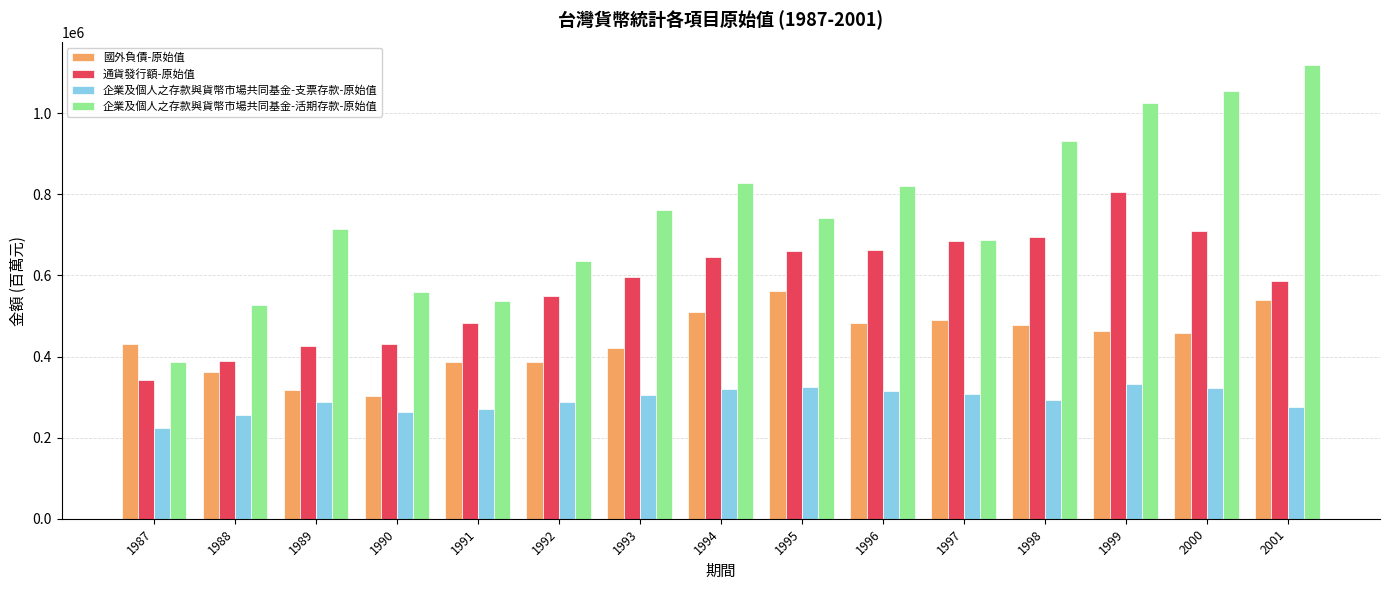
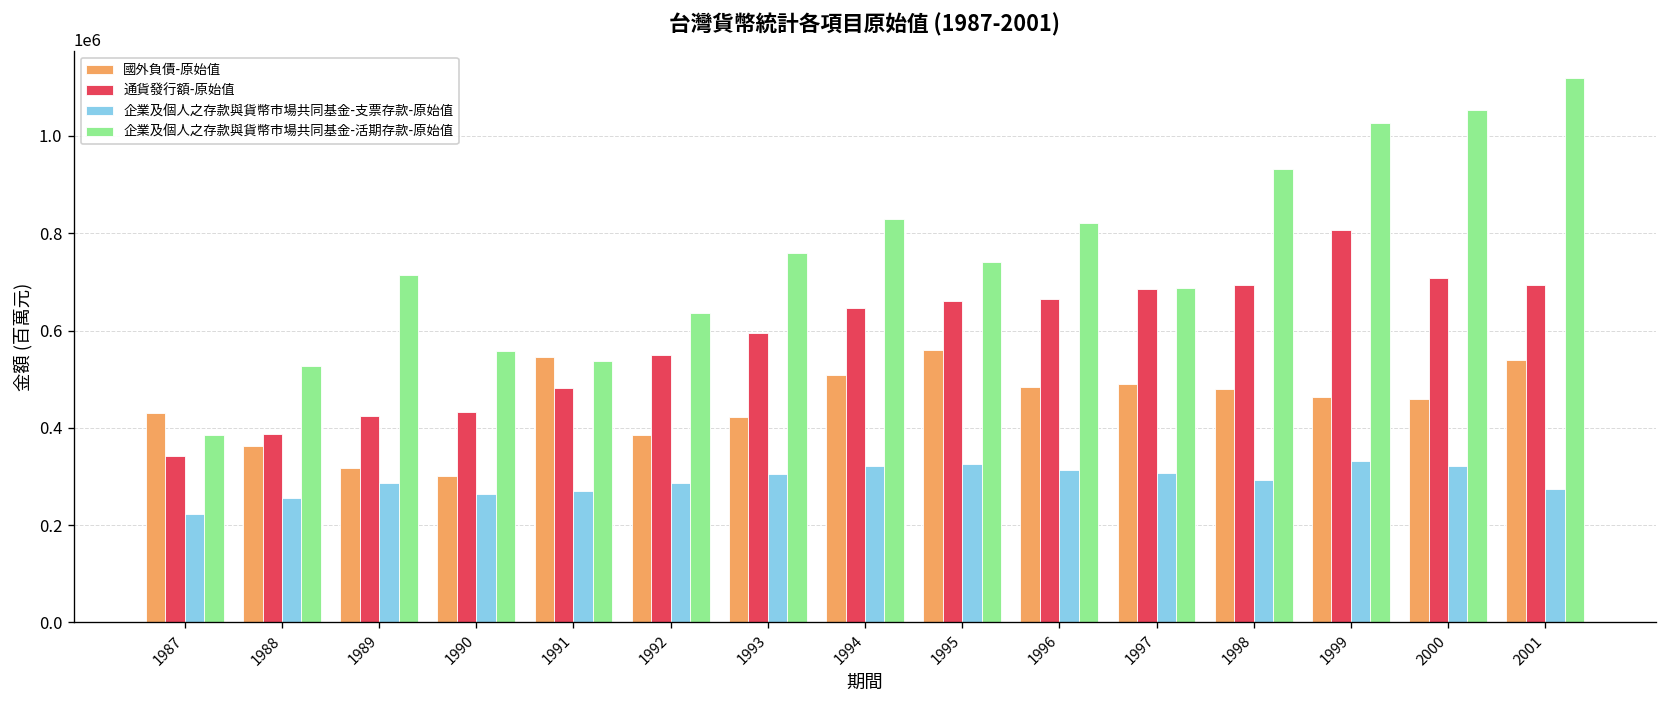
國外負債-原始值, 1991: 390000 -> 550000
通貨發行額-原始值, 2001: 590000 -> 690000
